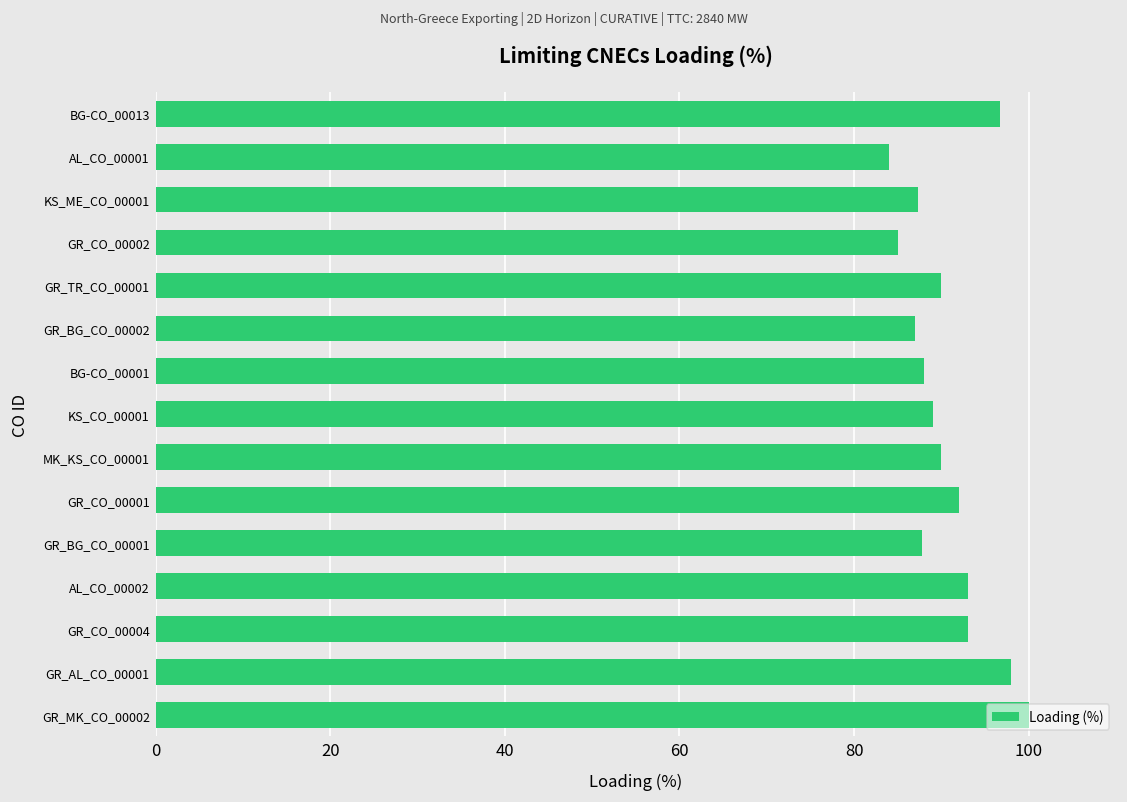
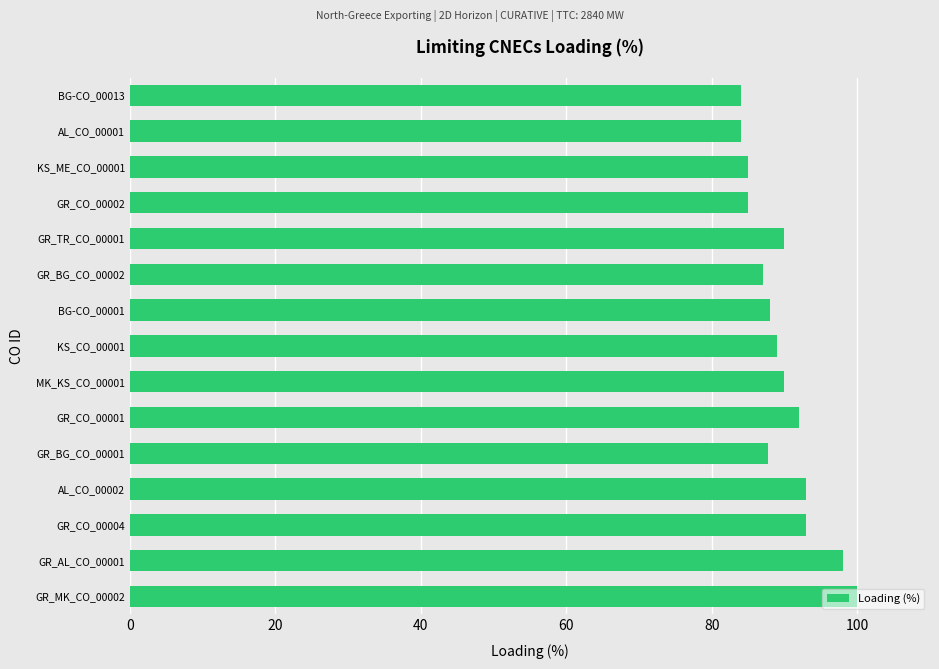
BG-CO_00013: 97 -> 84
KS_ME_CO_00001: 87 -> 85
